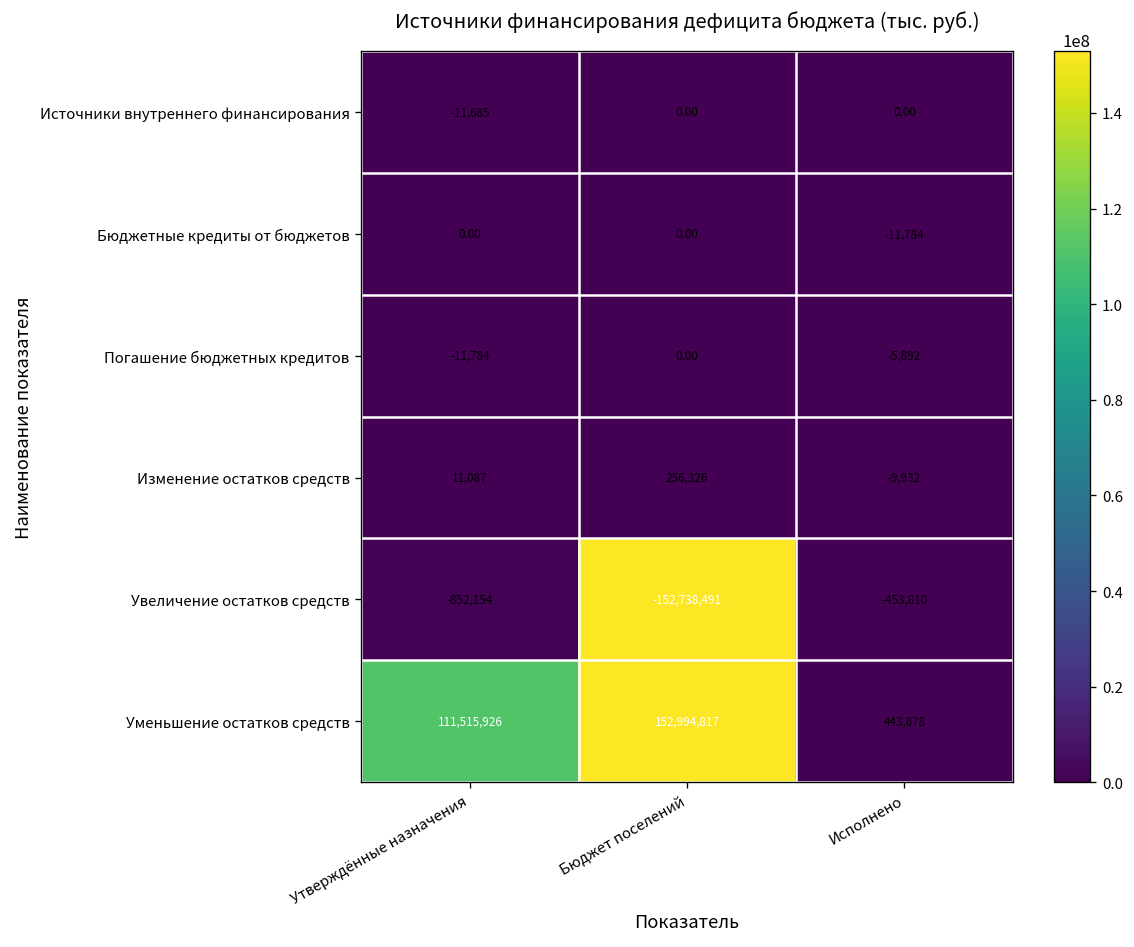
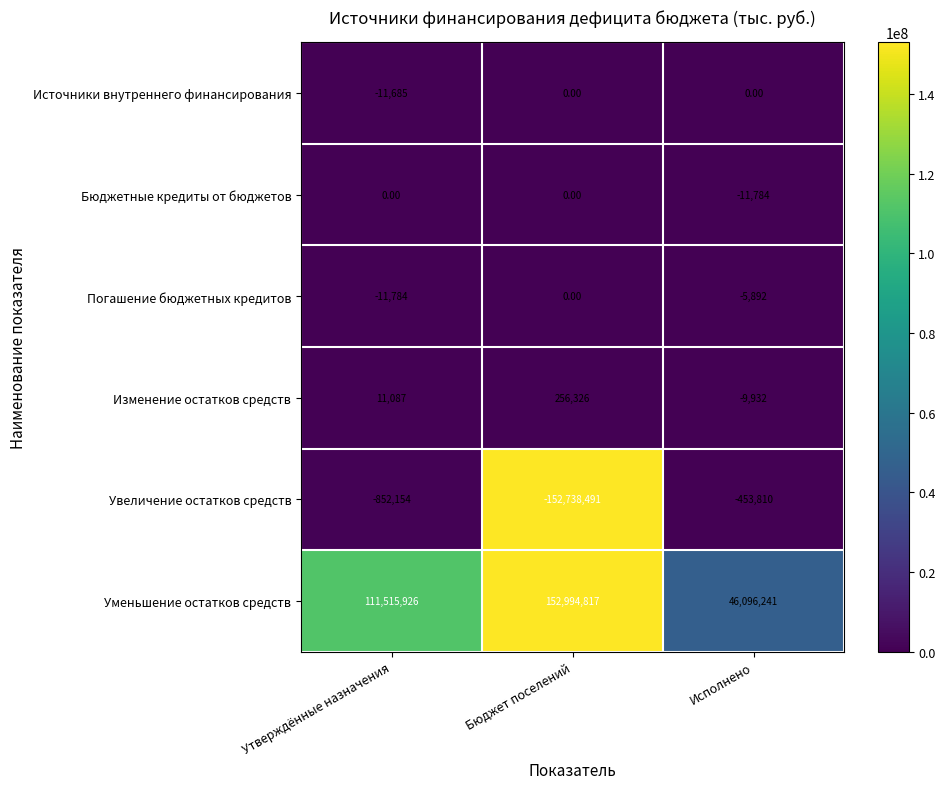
Уменьшение остатков средств, Исполнено: 443,878 -> 46,096,241
